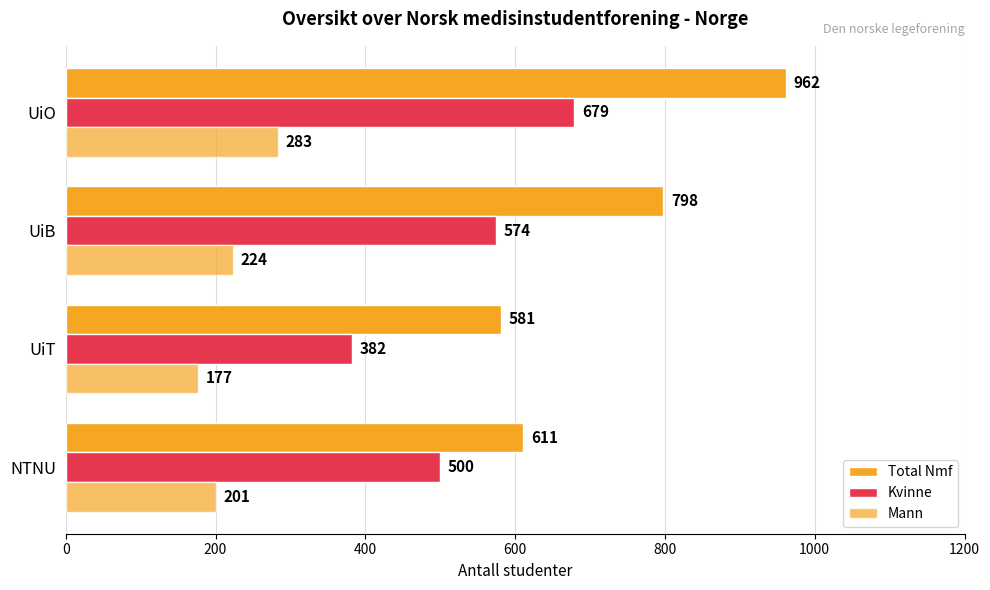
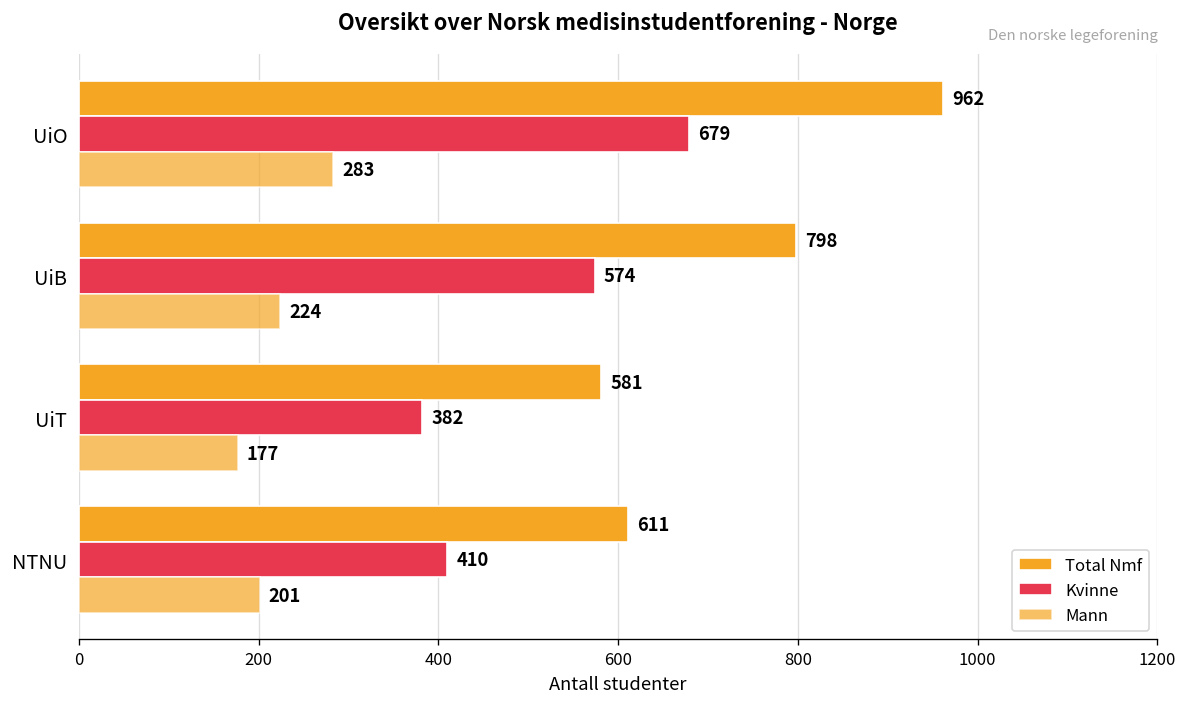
Kvinne, NTNU: 500 -> 410
